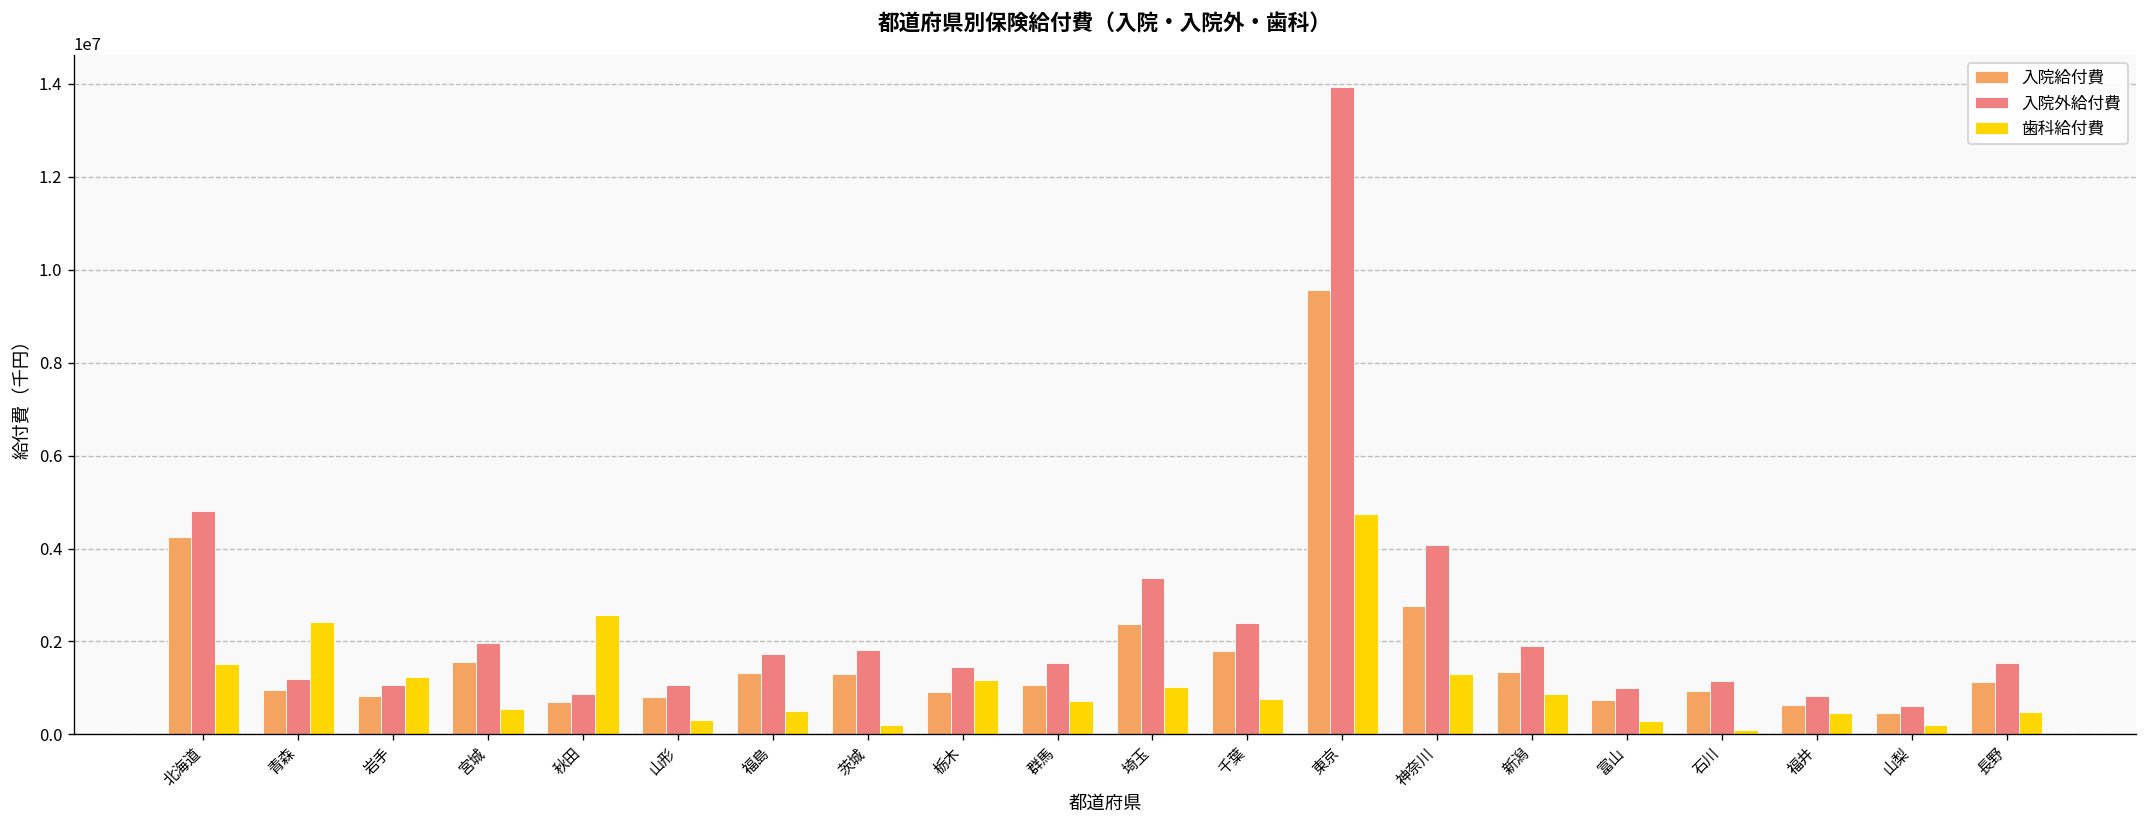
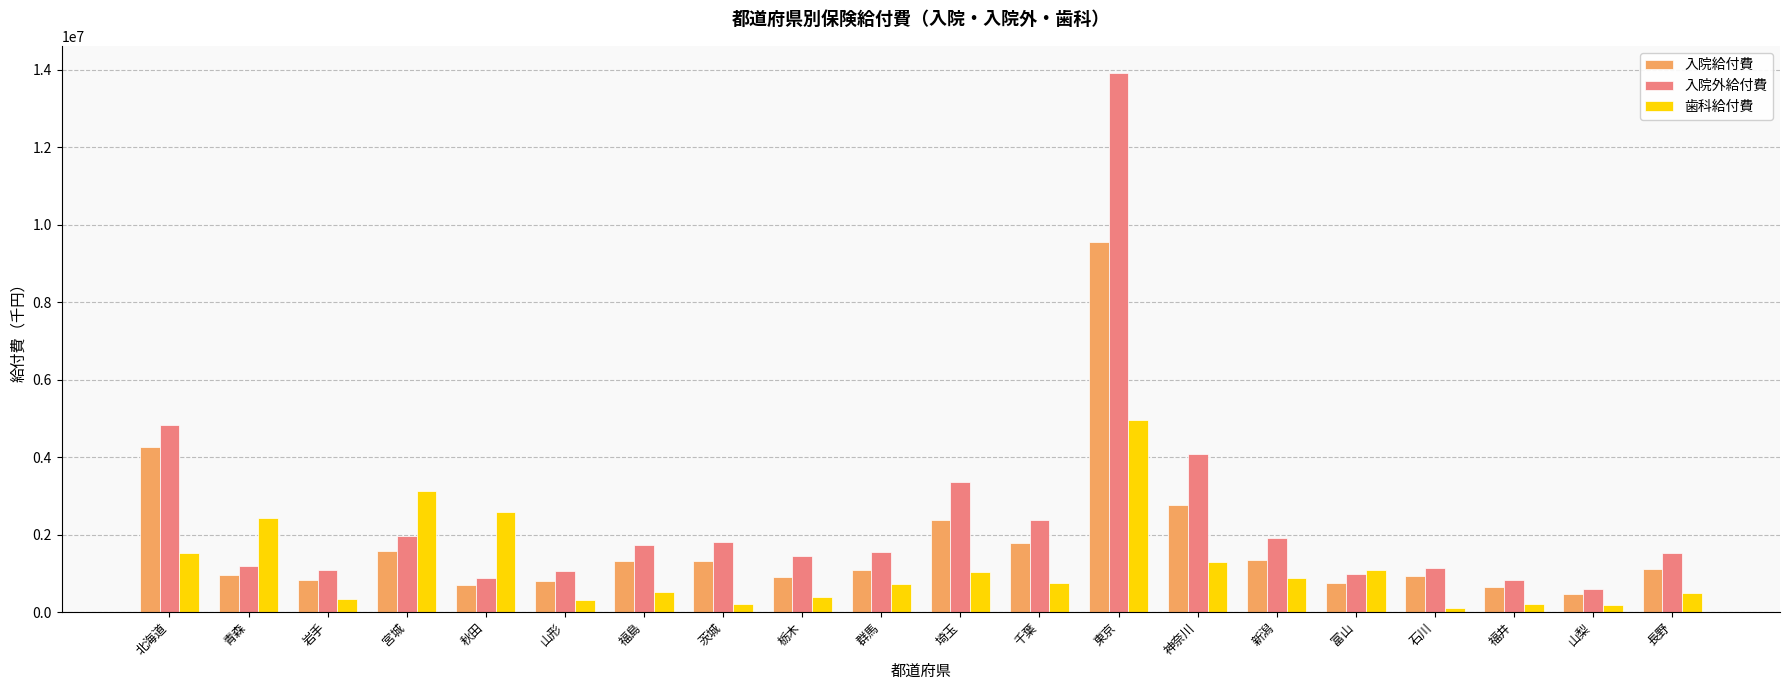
歯科給付費, 岩手: 1200000 -> 300000
歯科給付費, 宮城: 500000 -> 3100000
歯科給付費, 栃木: 1200000 -> 400000
歯科給付費, 東京: 4700000 -> 5000000
歯科給付費, 富山: 300000 -> 1100000
歯科給付費, 福井: 500000 -> 200000
